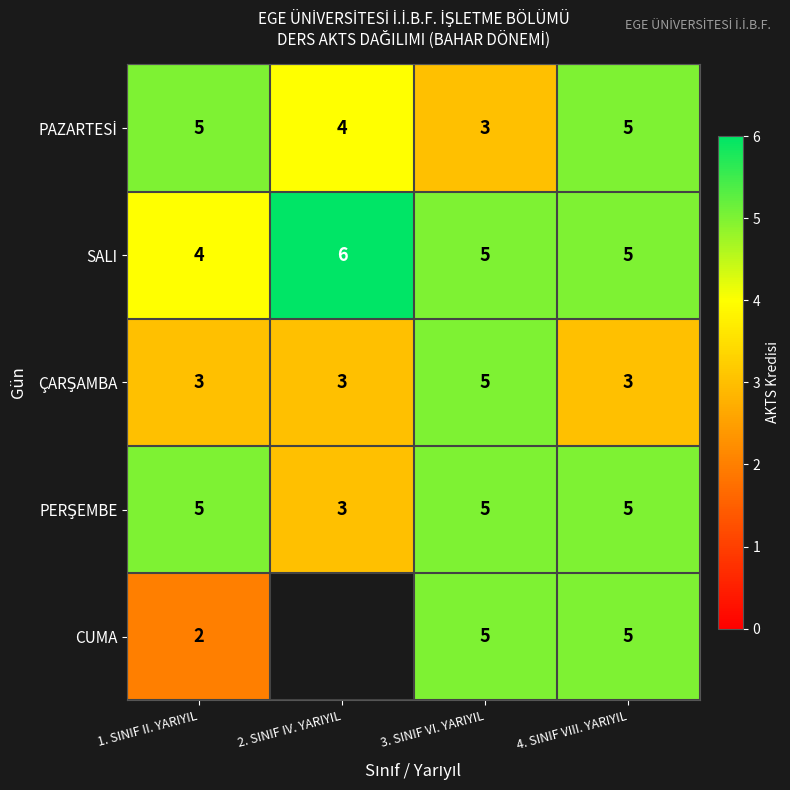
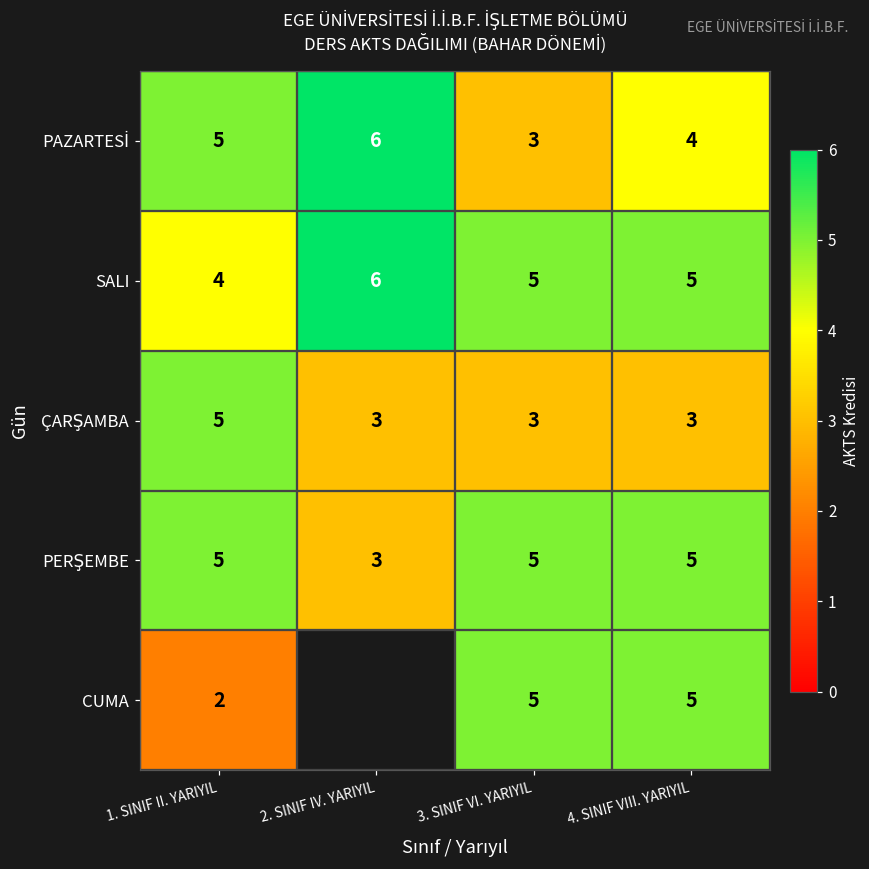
PAZARTESİ, 2. SINIF IV. YARIYIL: 4 -> 6
PAZARTESİ, 4. SINIF VIII. YARIYIL: 5 -> 4
ÇARŞAMBA, 1. SINIF II. YARIYIL: 3 -> 5
ÇARŞAMBA, 3. SINIF VI. YARIYIL: 5 -> 3
